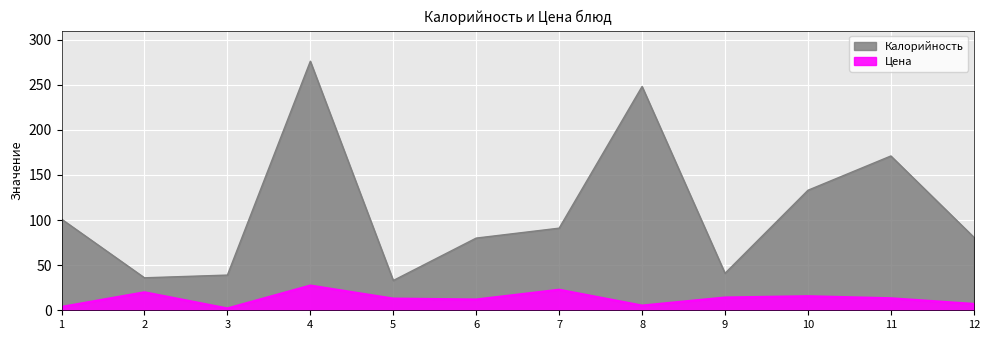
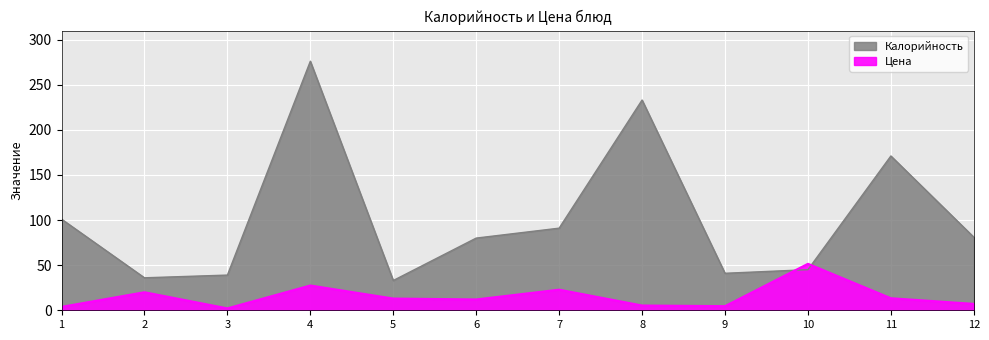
Калорийность, 8: 250 -> 230
Цена, 9: 10 -> 0
Калорийность, 10: 130 -> 50
Цена, 10: 20 -> 50
